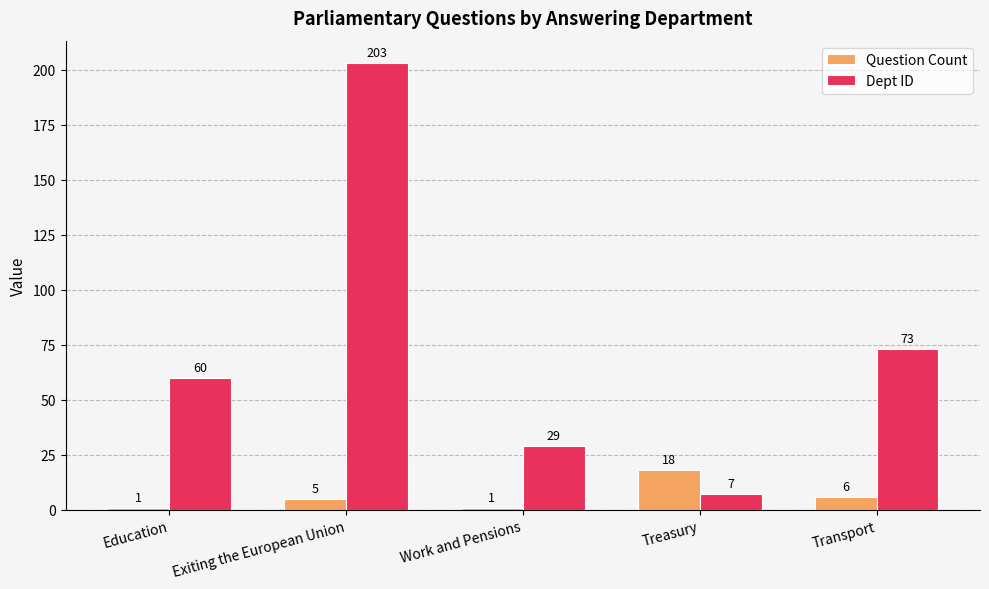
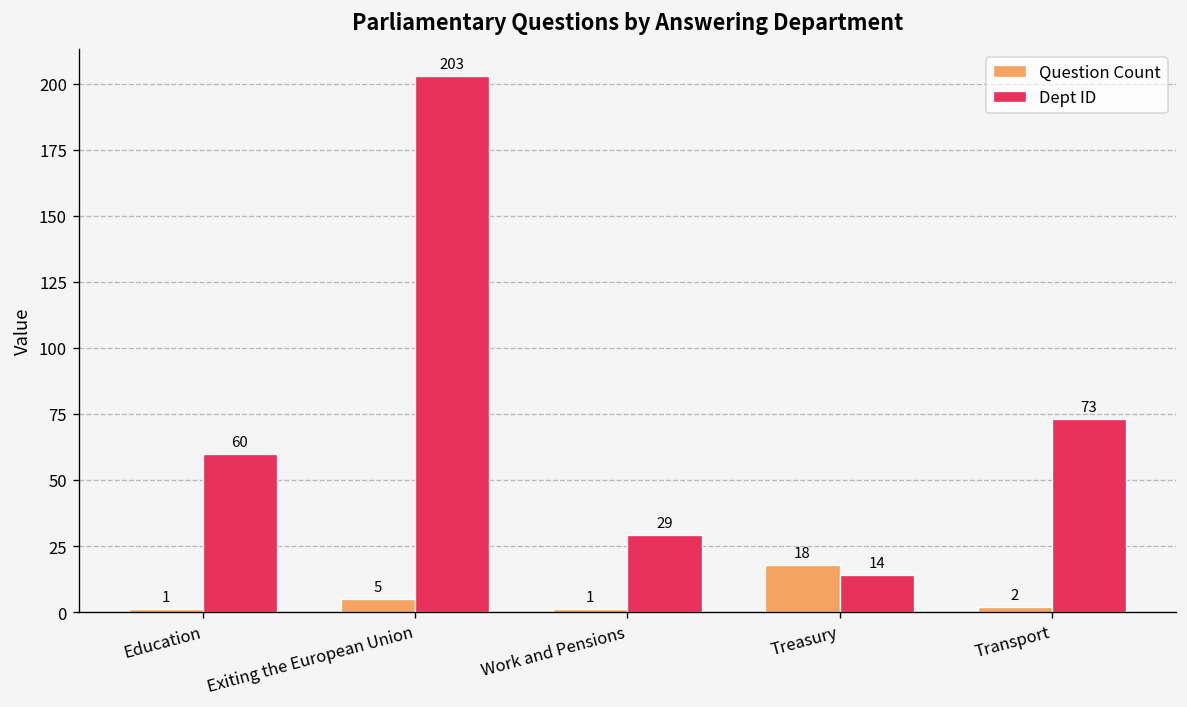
Dept ID, Treasury: 7 -> 14
Question Count, Transport: 6 -> 2
